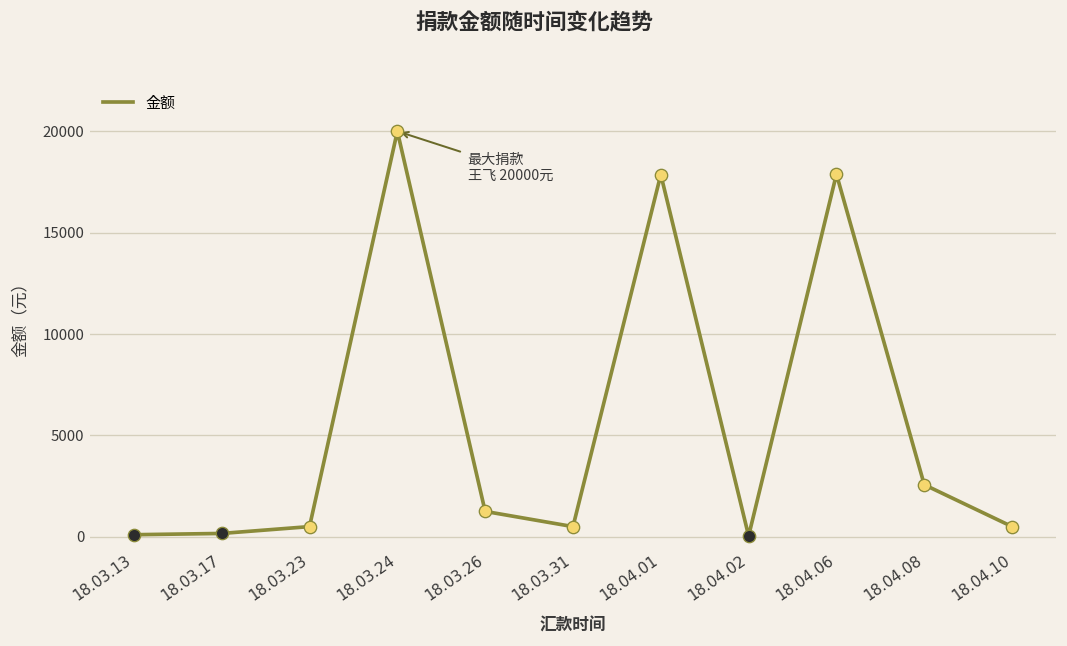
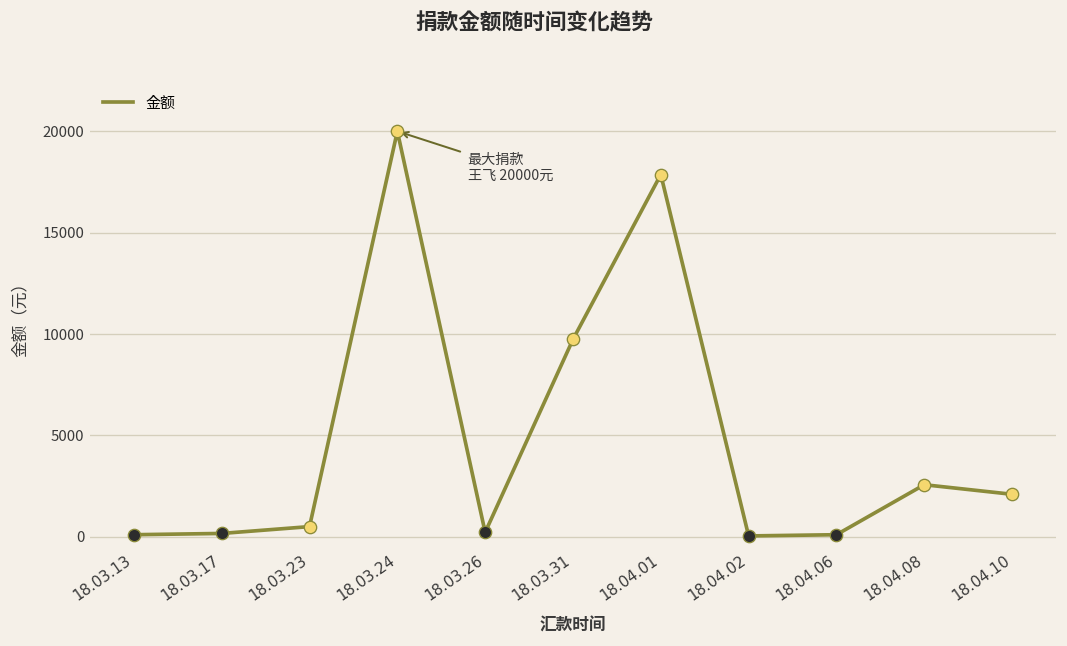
金额, 18.03.26: 1300 -> 200
金额, 18.03.31: 500 -> 9700
金额, 18.04.06: 17900 -> 100
金额, 18.04.10: 500 -> 2100
